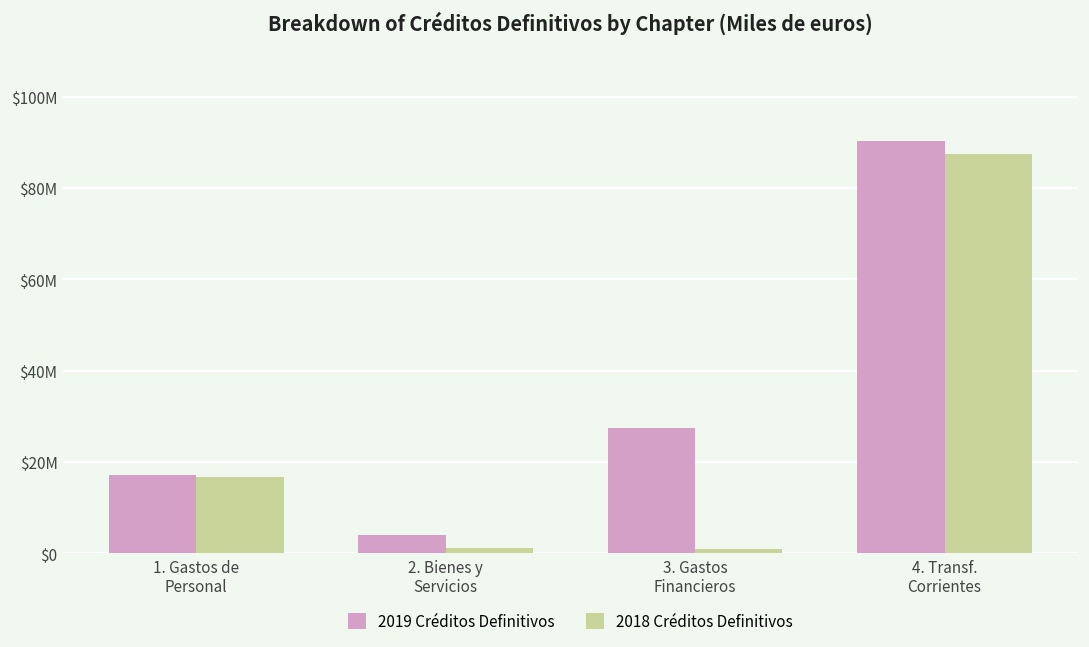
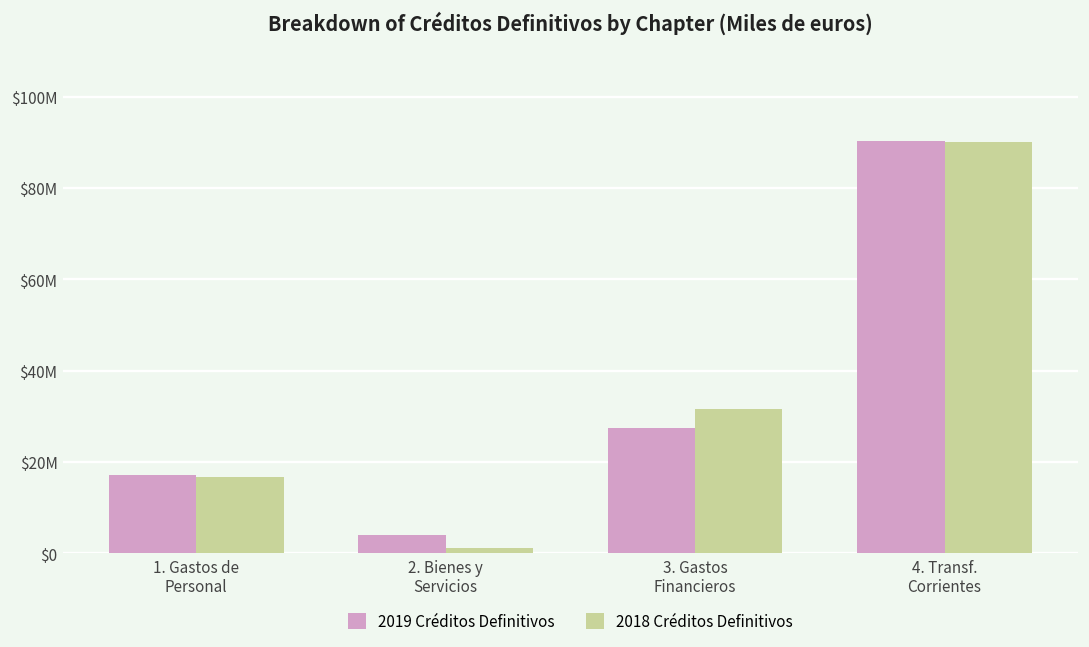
2018 Créditos Definitivos, 3. Gastos Financieros: $1000000 -> $32000000
2018 Créditos Definitivos, 4. Transf. Corrientes: $88000000 -> $90000000
